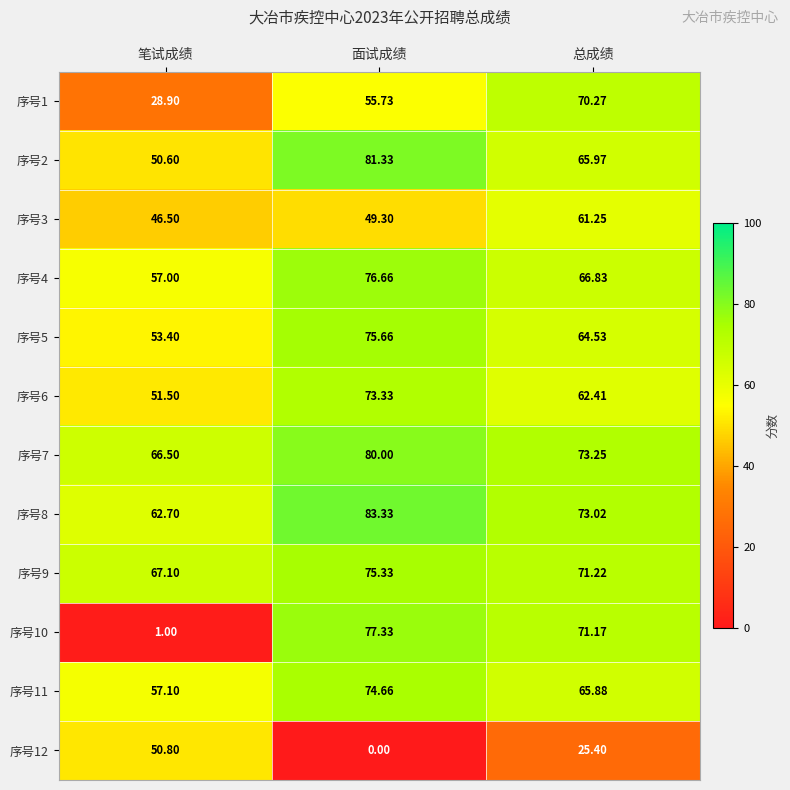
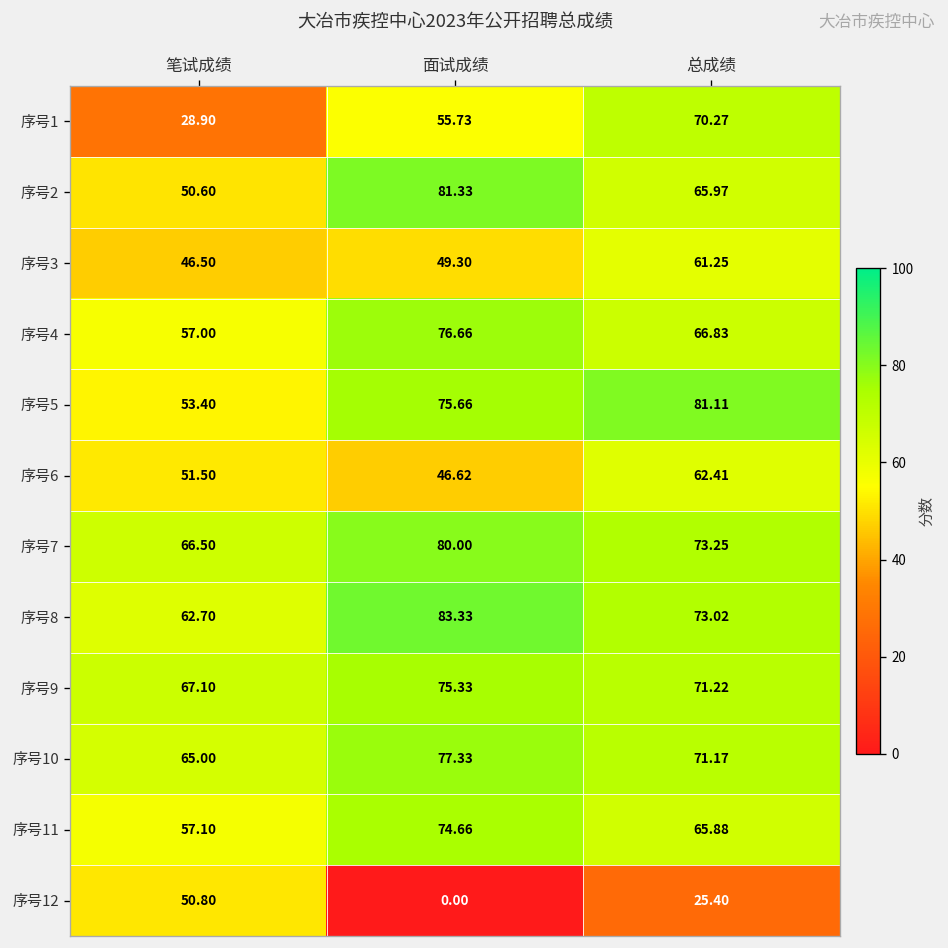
序号5, 总成绩: 64.53 -> 81.11
序号6, 面试成绩: 73.33 -> 46.62
序号10, 笔试成绩: 1.00 -> 65.00
